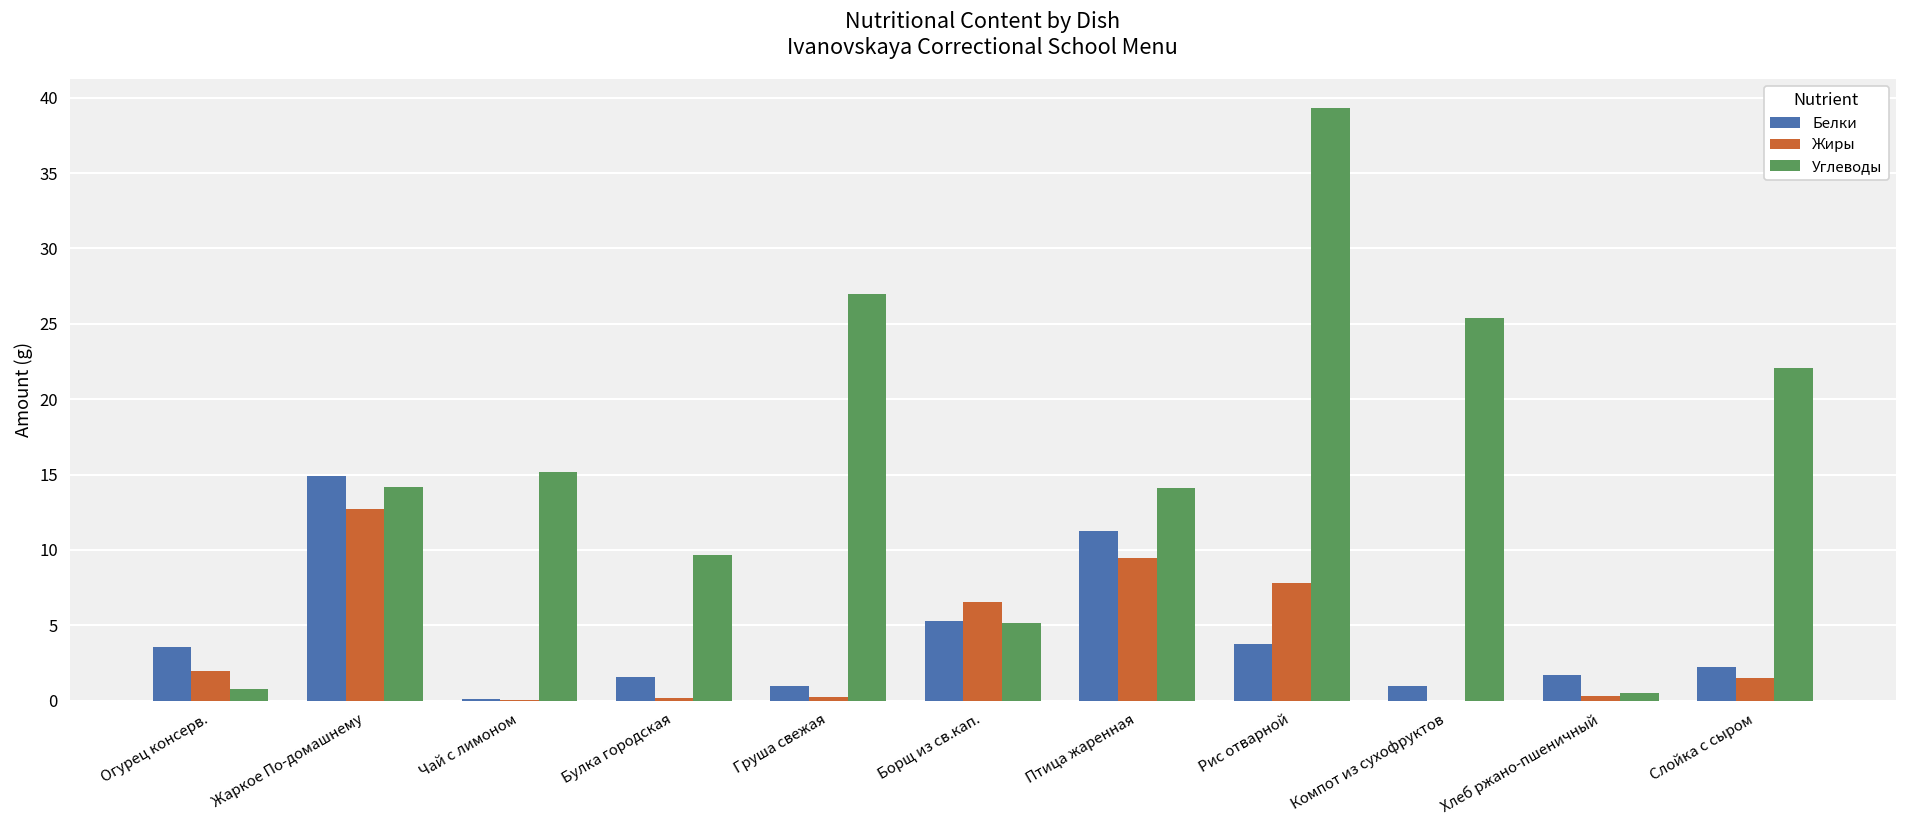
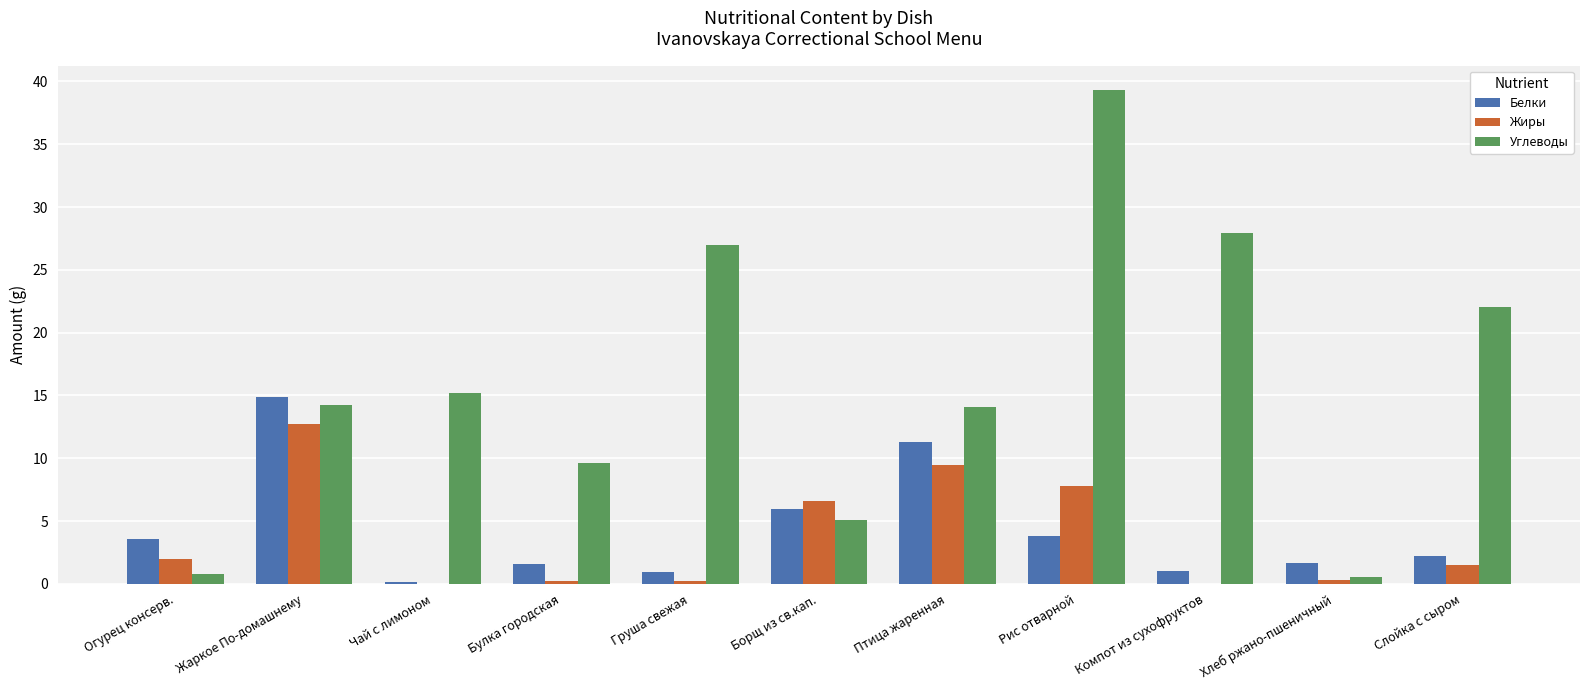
Белки, Борщ из св.кап.: 5.3 -> 6.0
Углеводы, Компот из сухофруктов: 25.4 -> 27.9
